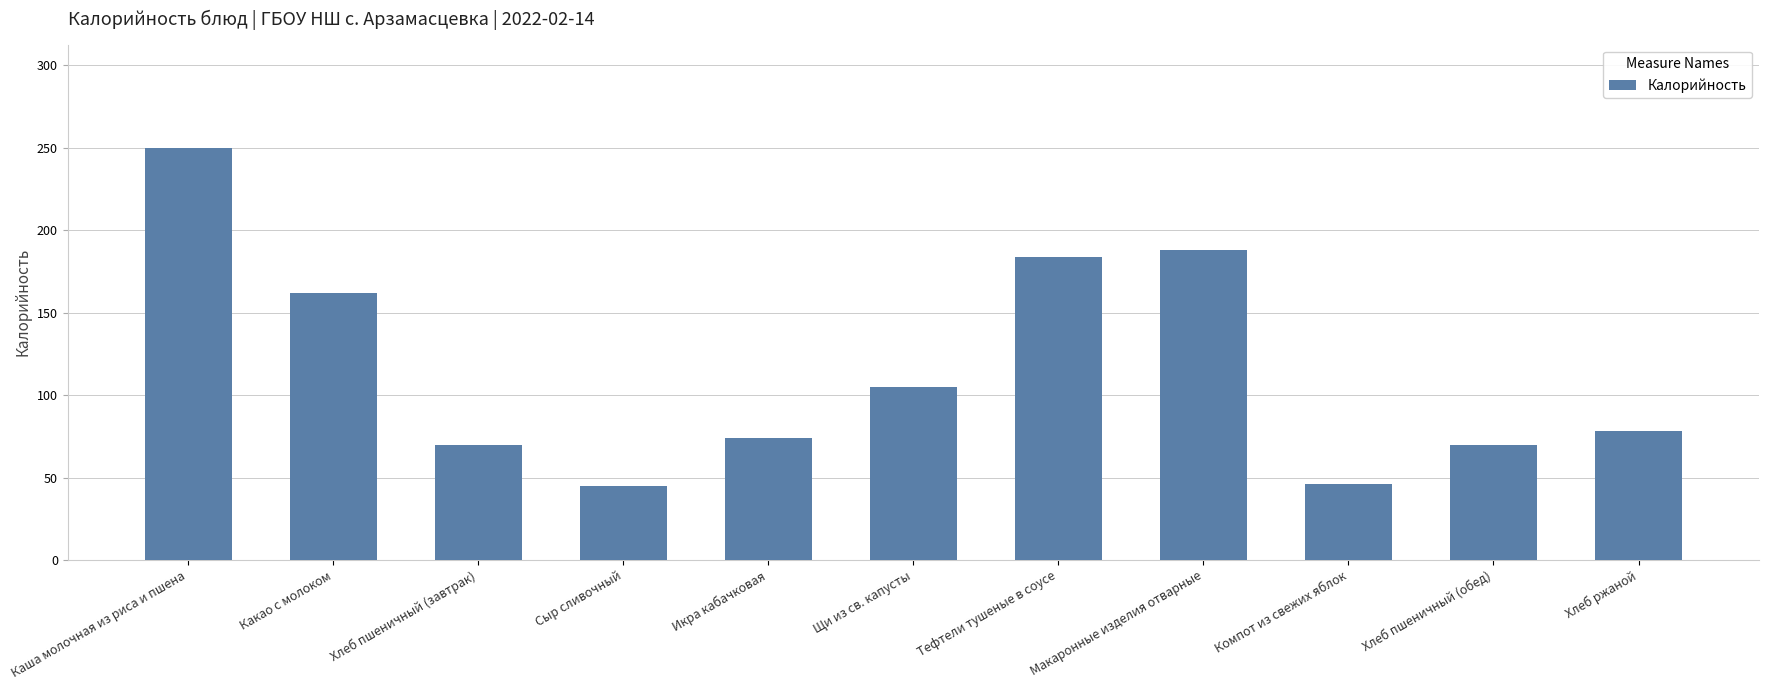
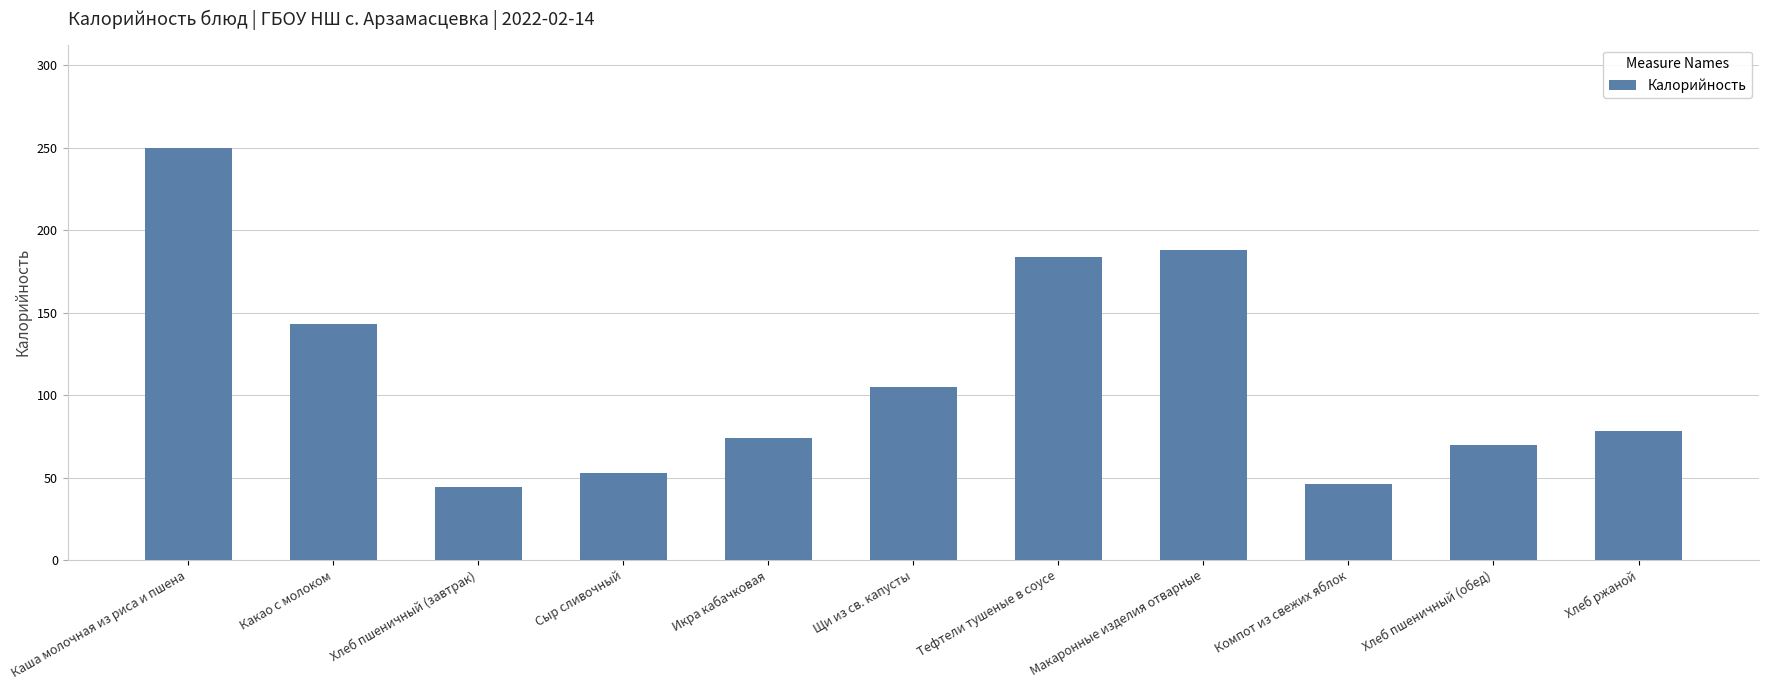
Какао с молоком: 162 -> 143
Хлеб пшеничный (завтрак): 70 -> 44
Сыр сливочный: 45 -> 53
